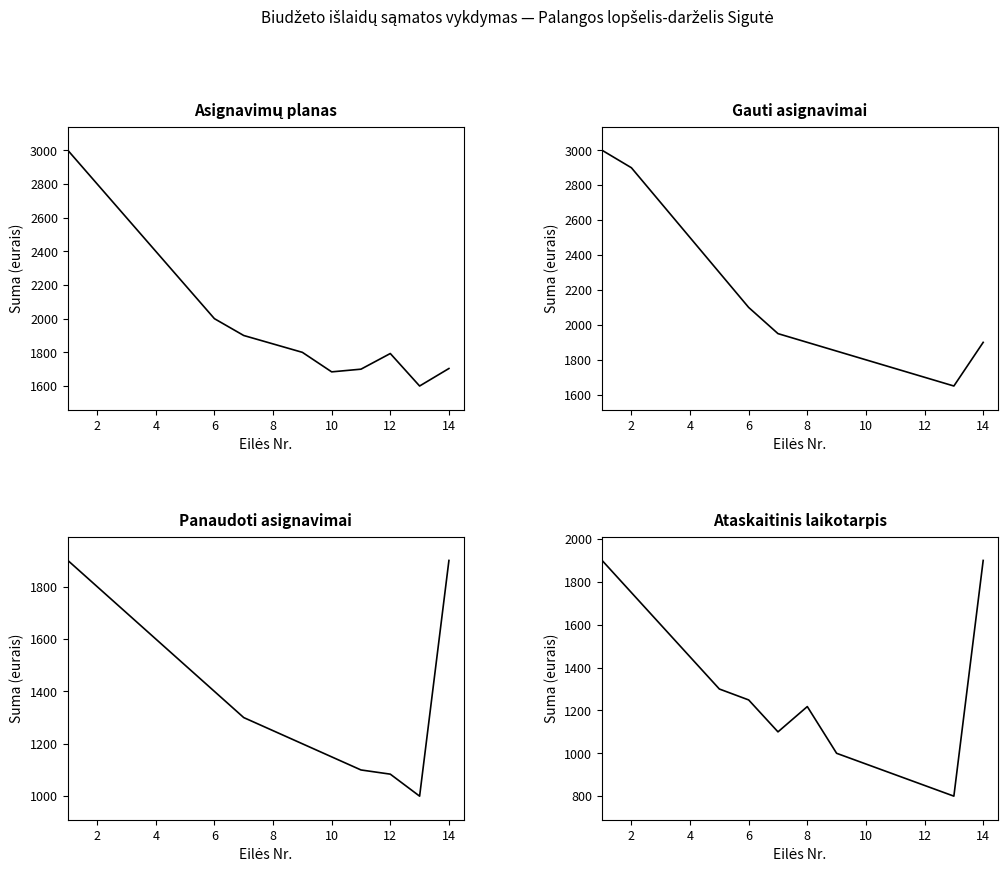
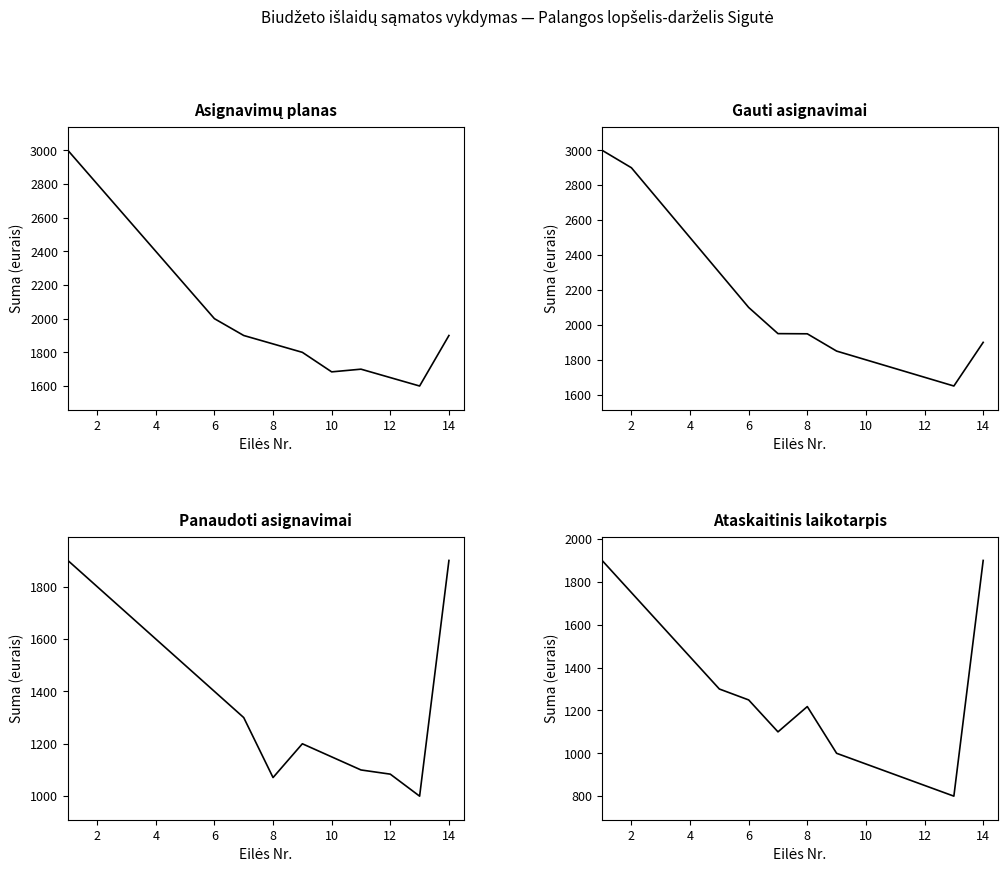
Asignavimų planas, 12: 1790 -> 1650
Asignavimų planas, 14: 1700 -> 1900
Gauti asignavimai, 8: 1900 -> 1950
Panaudoti asignavimai, 8: 1250 -> 1070
